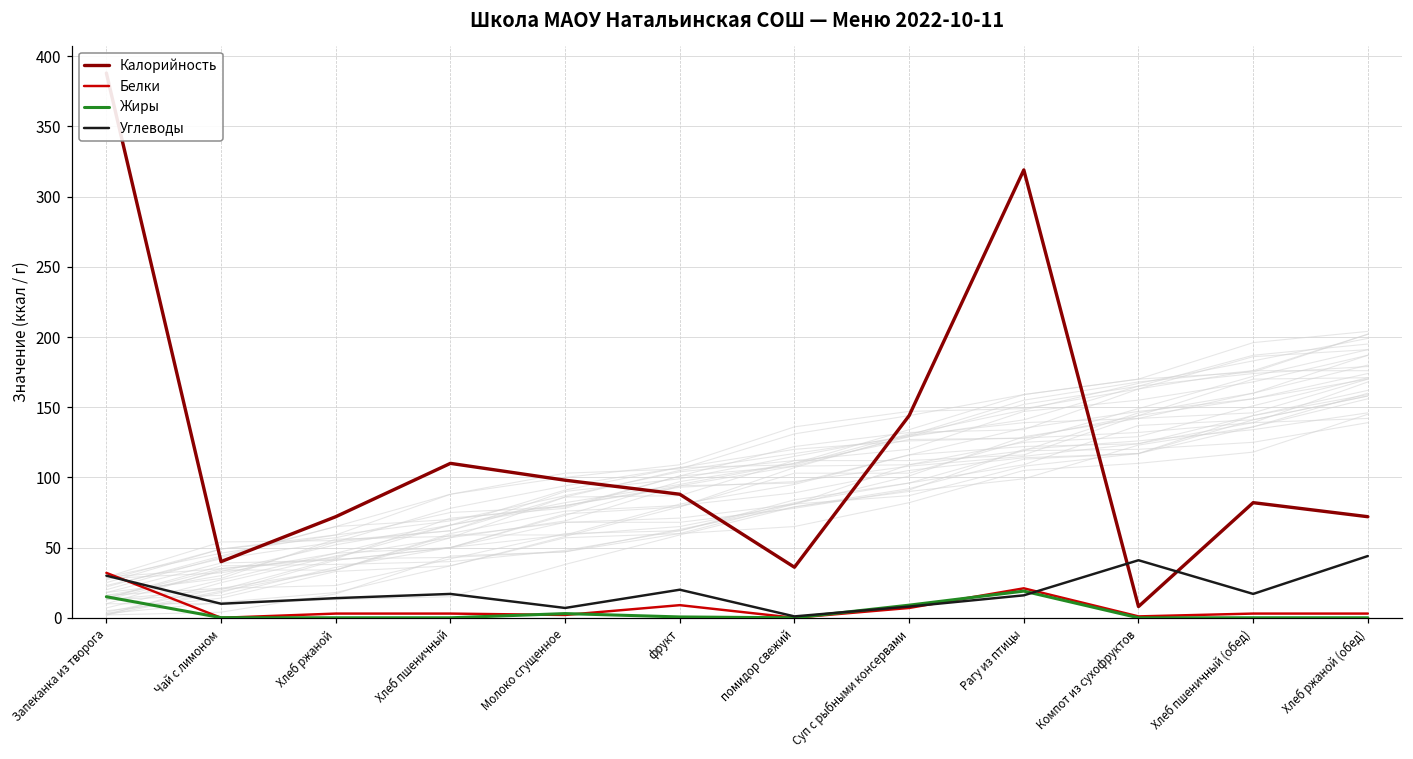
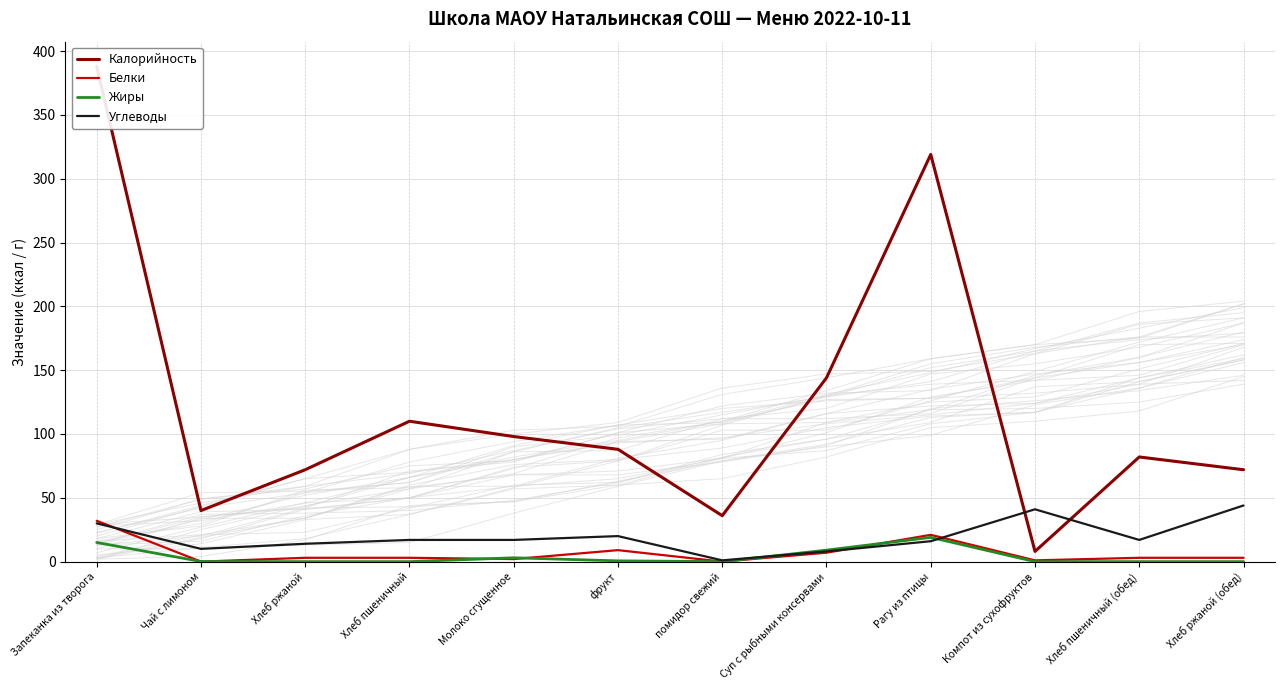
Углеводы, Молоко сгущенное: 7 -> 17
